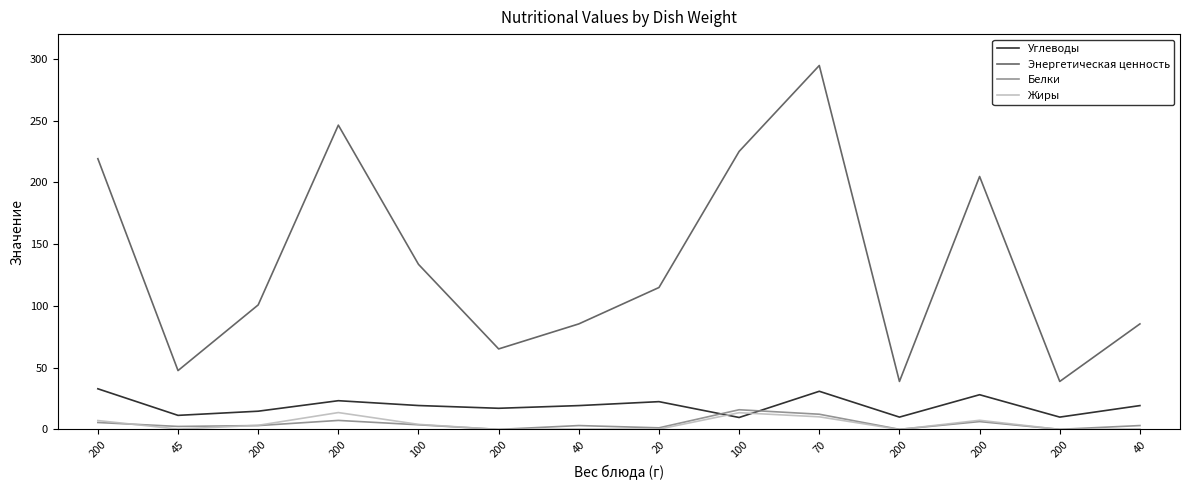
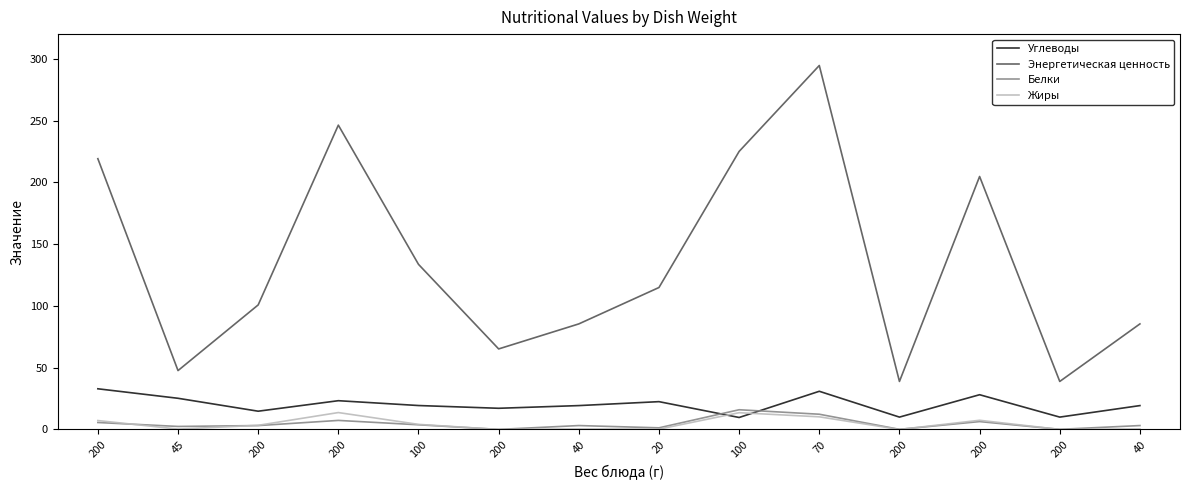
Углеводы, 45: 11 -> 25
